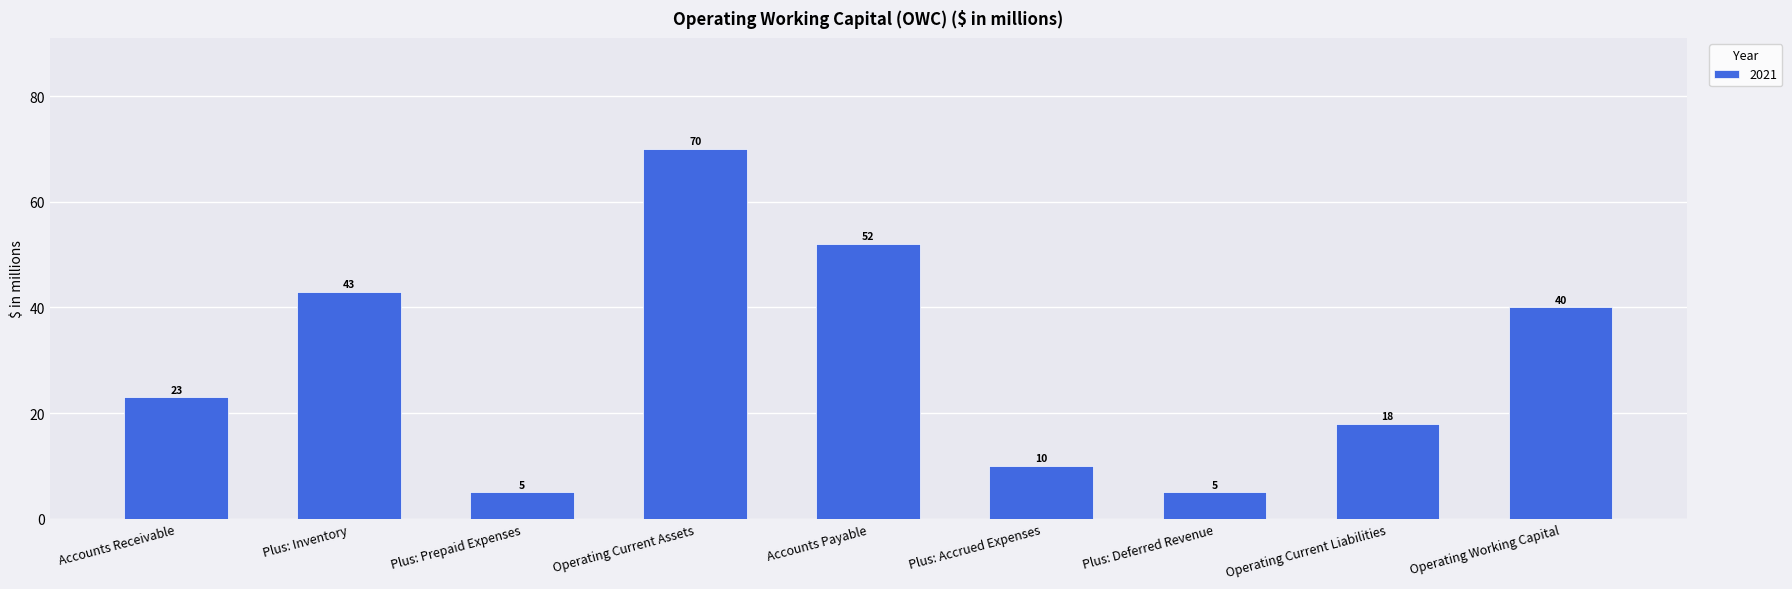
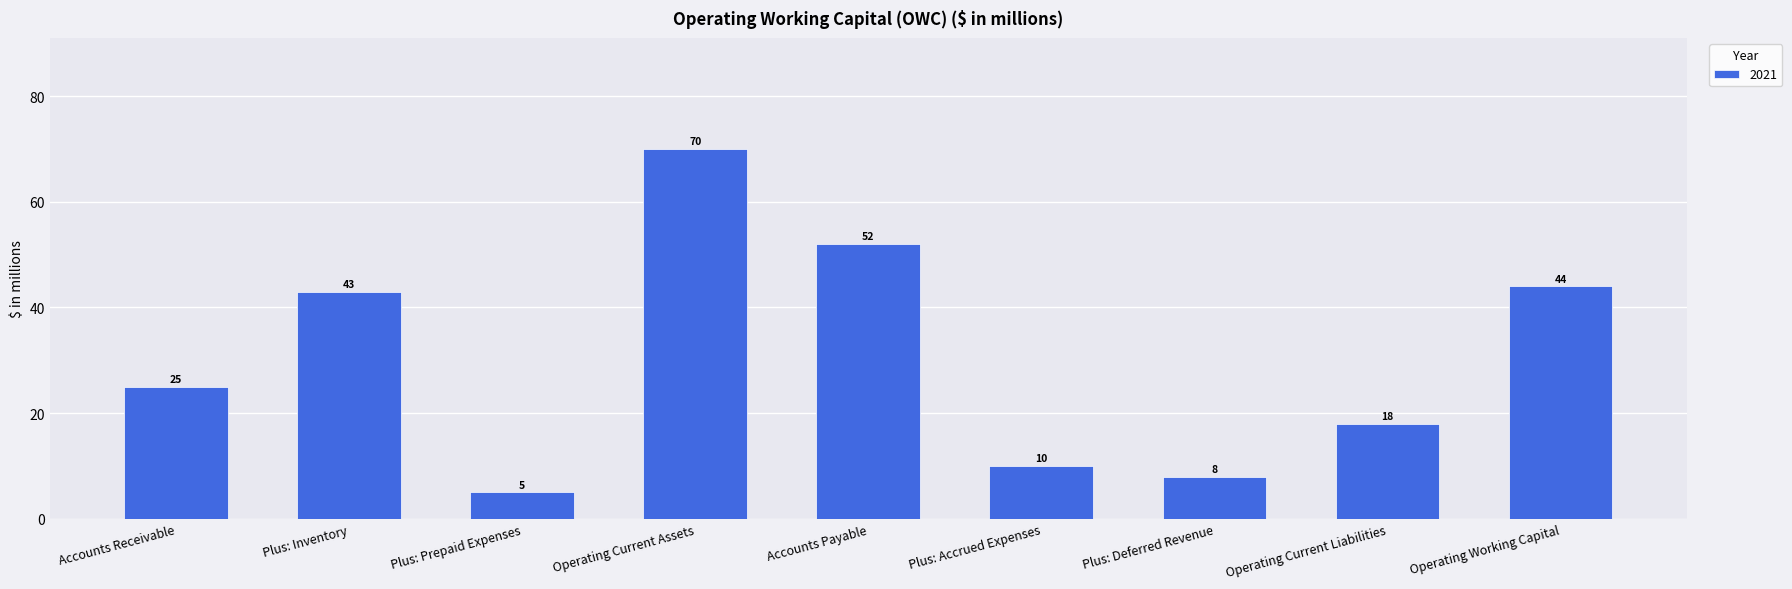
Accounts Receivable: 23 -> 25
Plus: Deferred Revenue: 5 -> 8
Operating Working Capital: 40 -> 44
